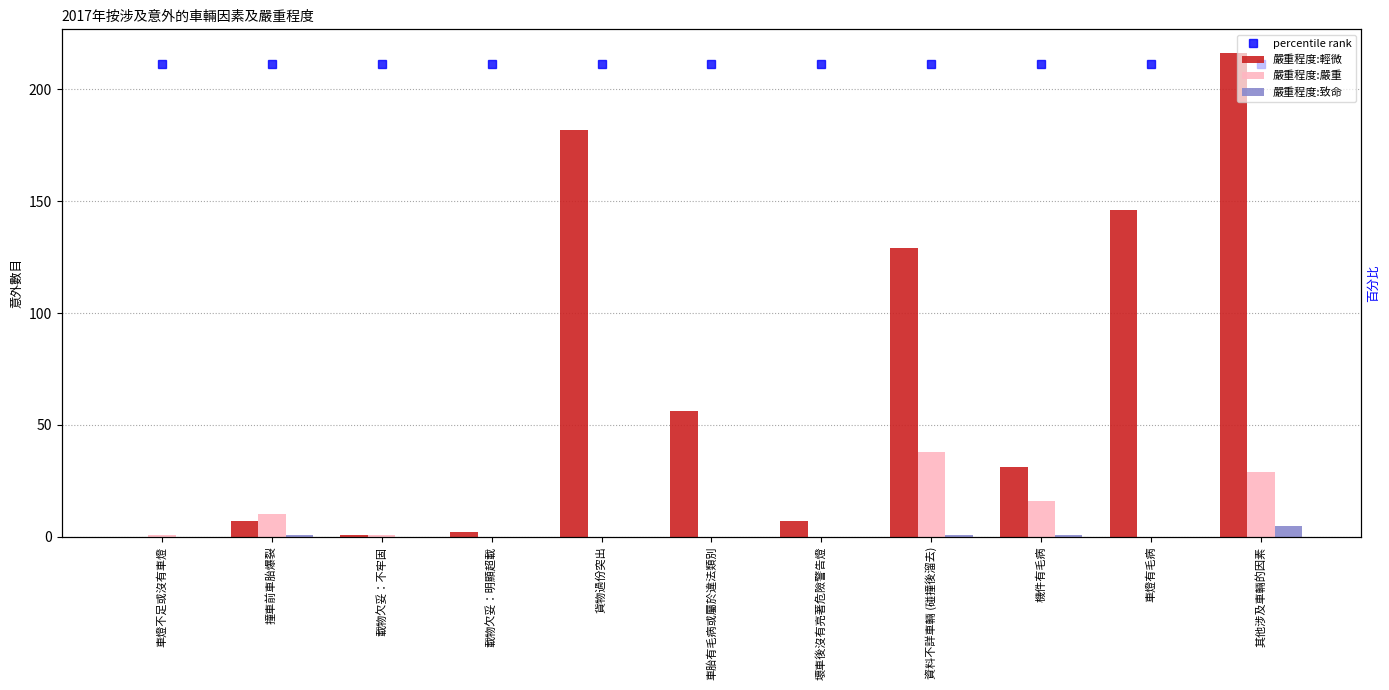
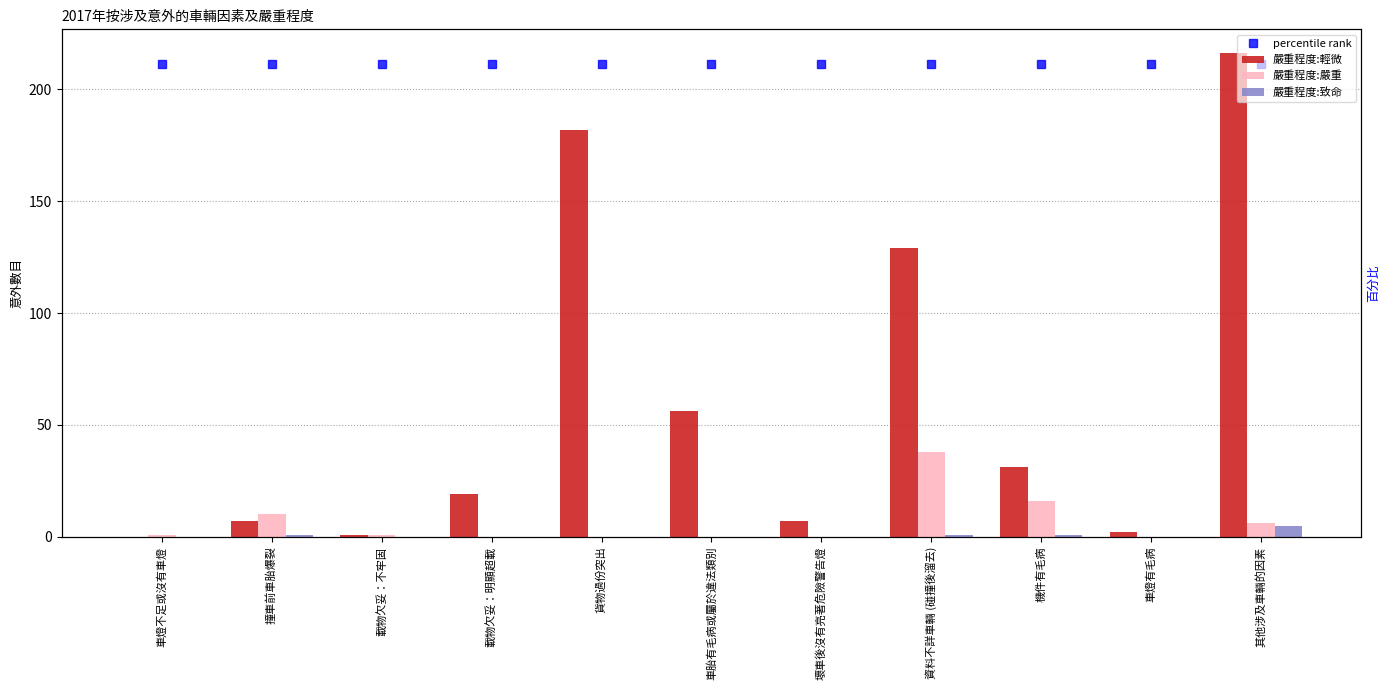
嚴重程度:輕微, 載物欠妥：明顯超載: 2 -> 19
嚴重程度:輕微, 車燈有毛病: 146 -> 2
嚴重程度:嚴重, 其他涉及車輛的因素: 29 -> 6
